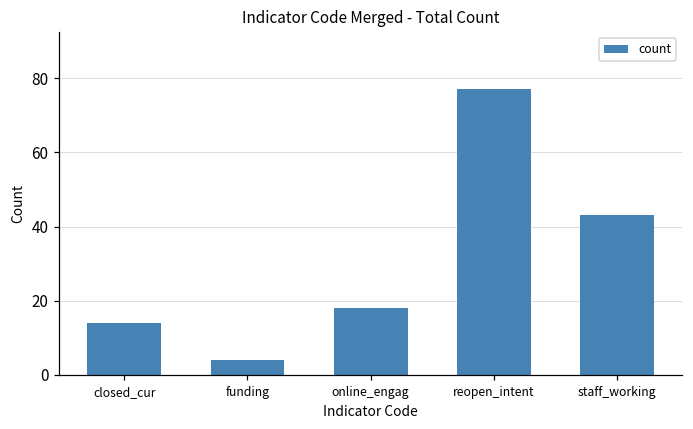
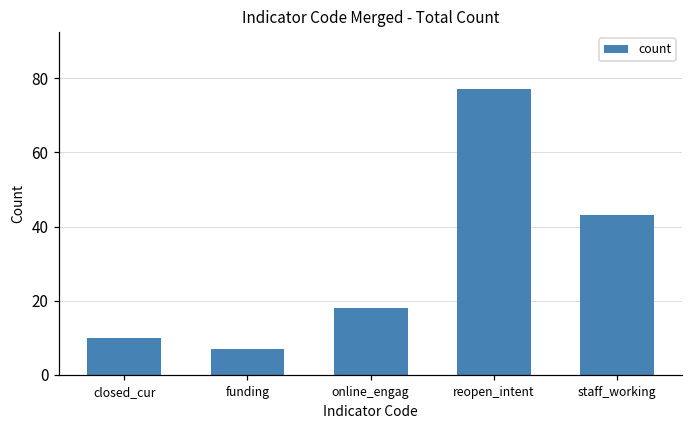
closed_cur: 14 -> 10
funding: 4 -> 7
